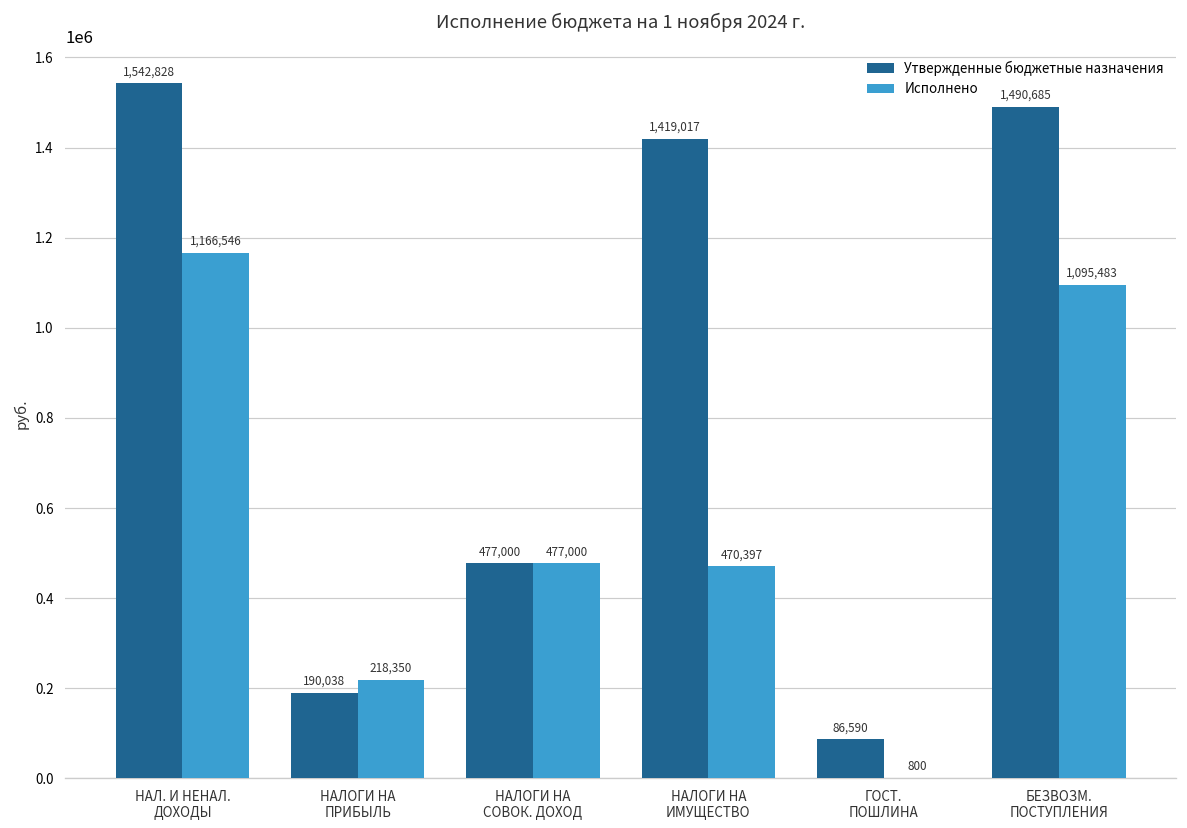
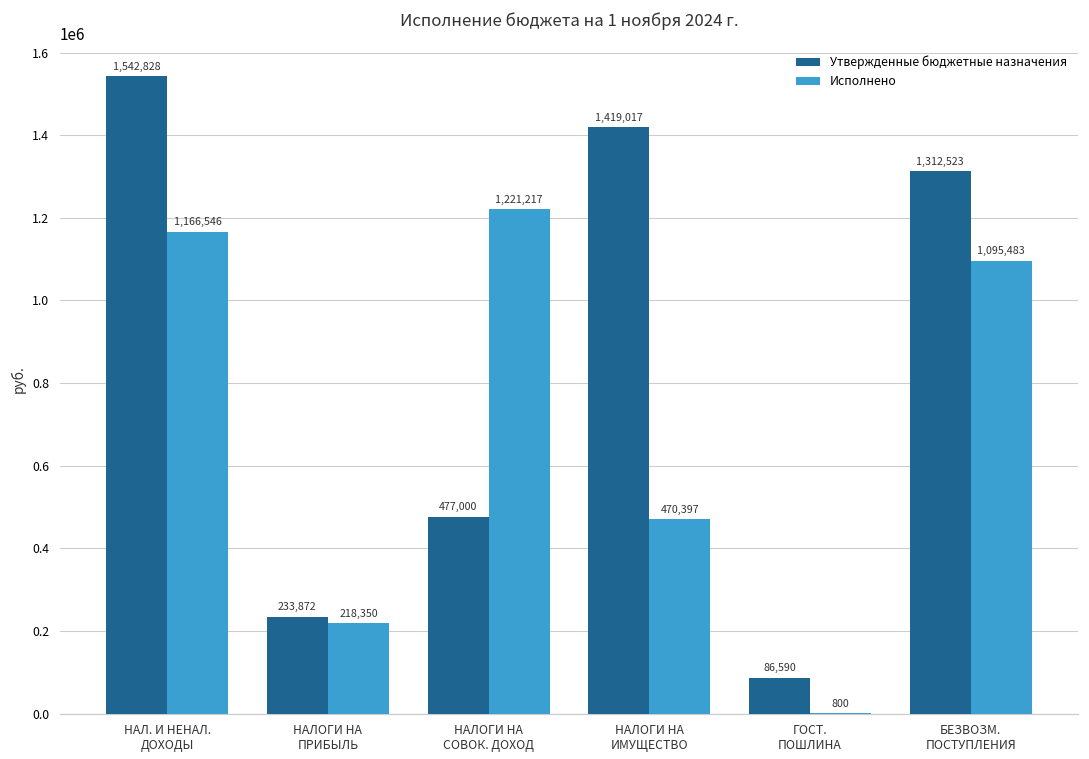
Утвержденные бюджетные назначения, НАЛОГИ НА ПРИБЫЛЬ: 190,038 -> 233,872
Исполнено, НАЛОГИ НА СОВОК. ДОХОД: 477,000 -> 1,221,217
Утвержденные бюджетные назначения, БЕЗВОЗМ. ПОСТУПЛЕНИЯ: 1,490,685 -> 1,312,523
